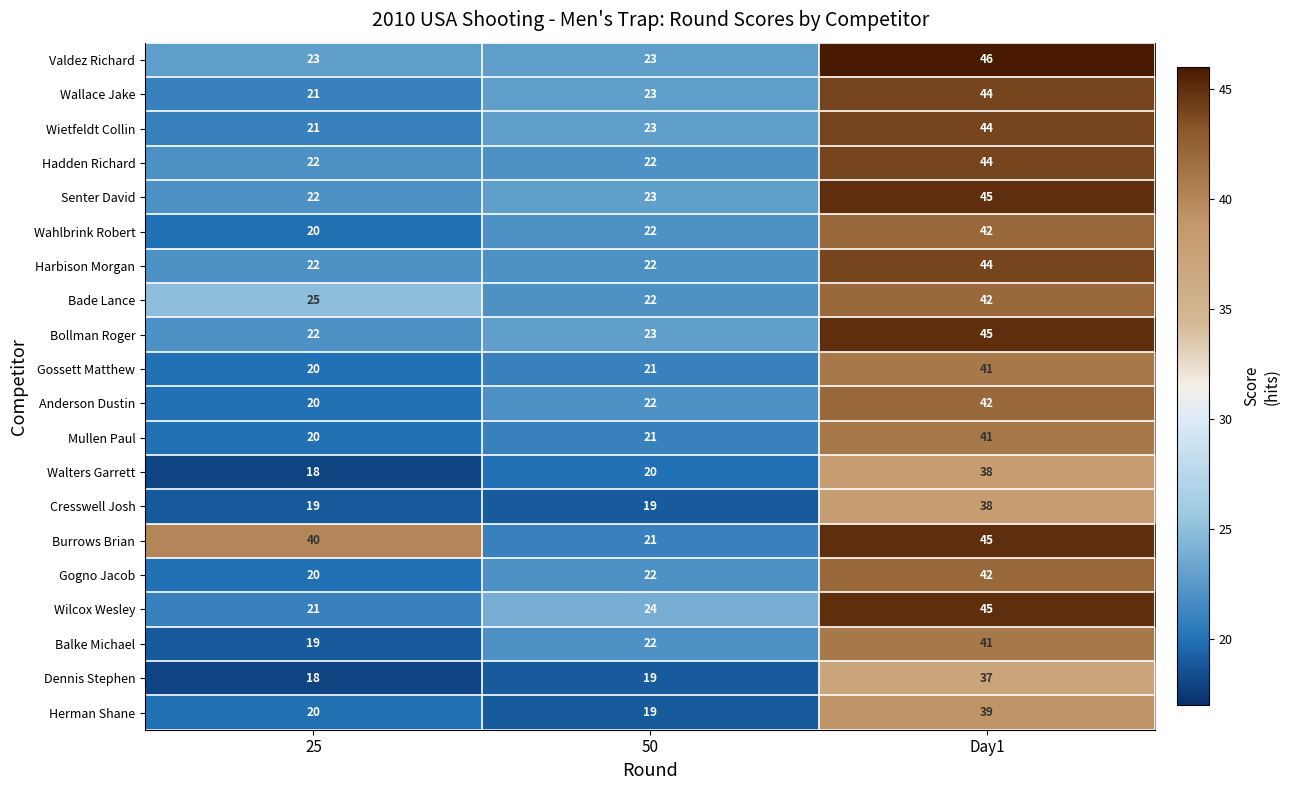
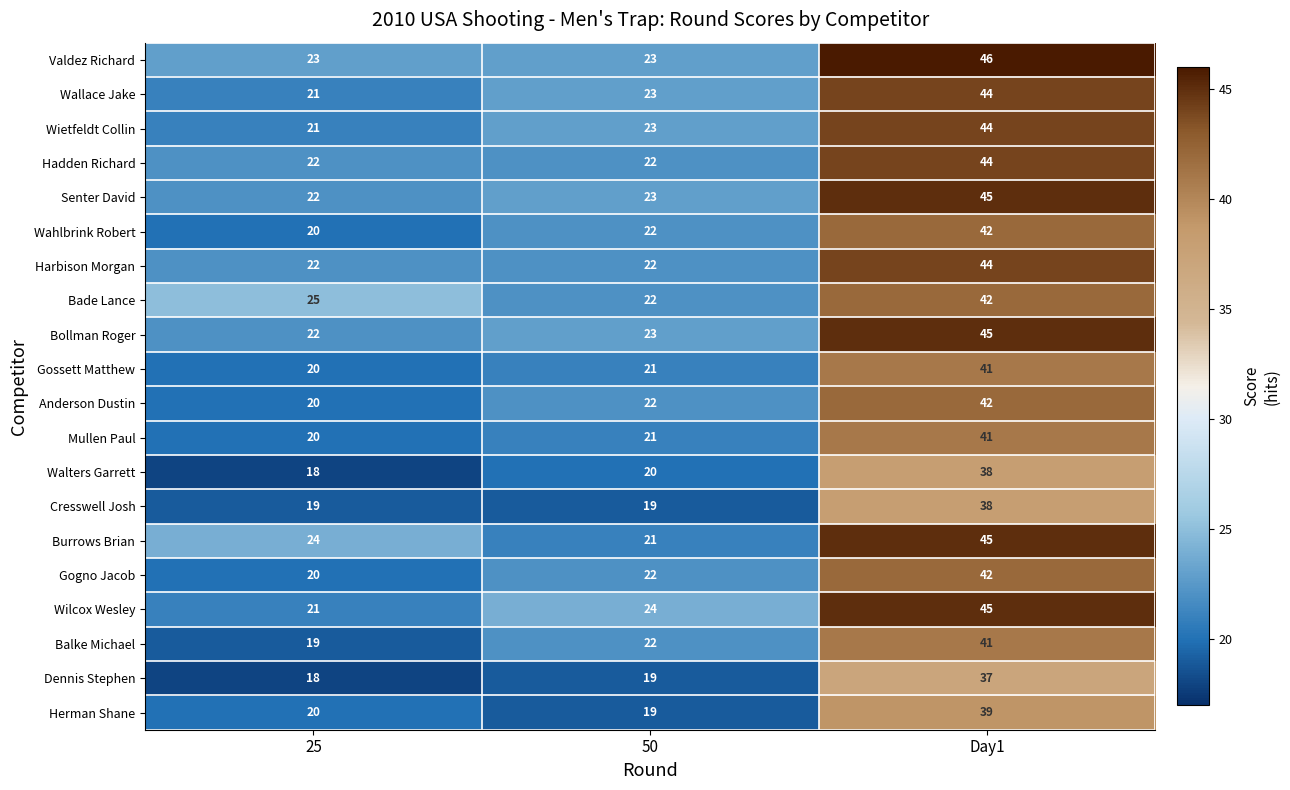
Burrows Brian, 25: 40 -> 24
